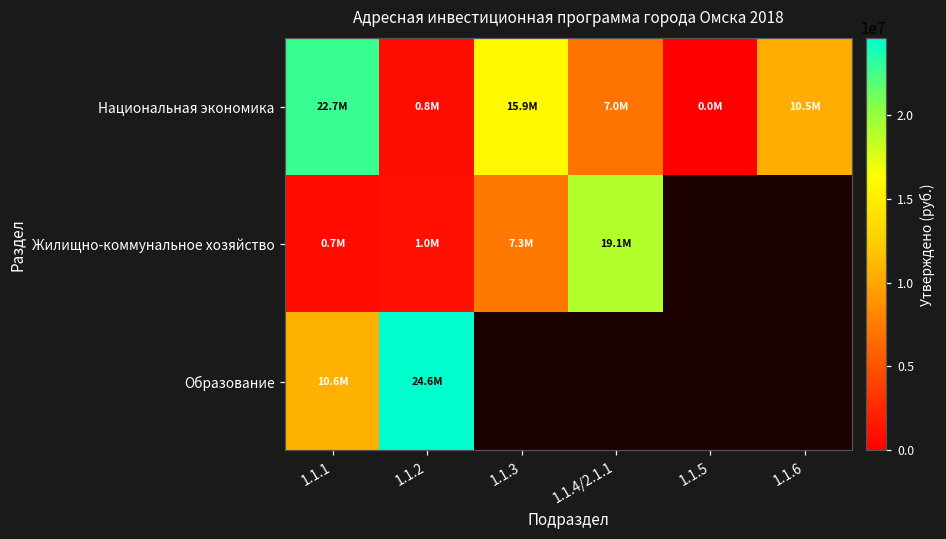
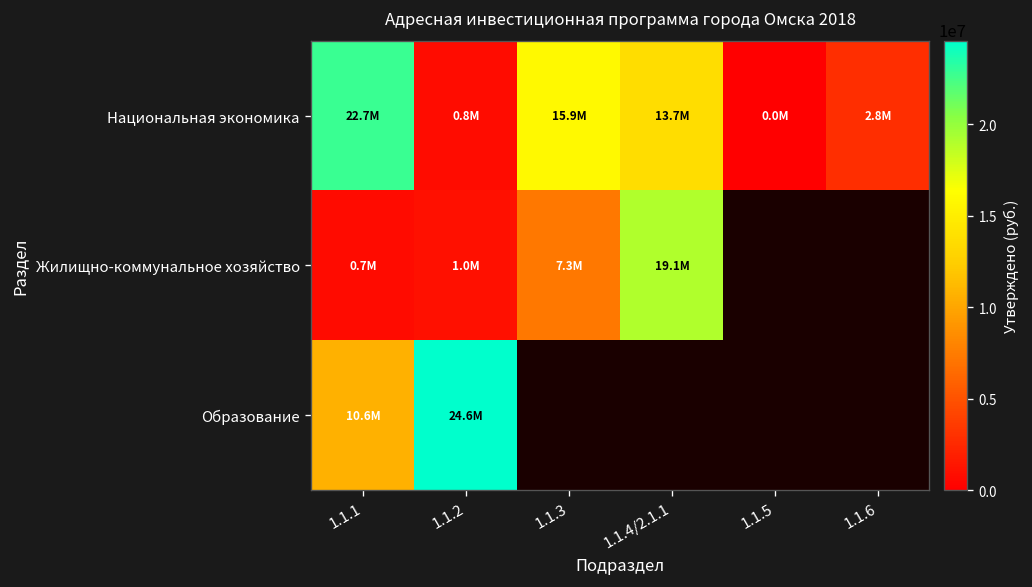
Национальная экономика, 1.1.4/2.1.1: 7.0M -> 13.7M
Национальная экономика, 1.1.6: 10.5M -> 2.8M
